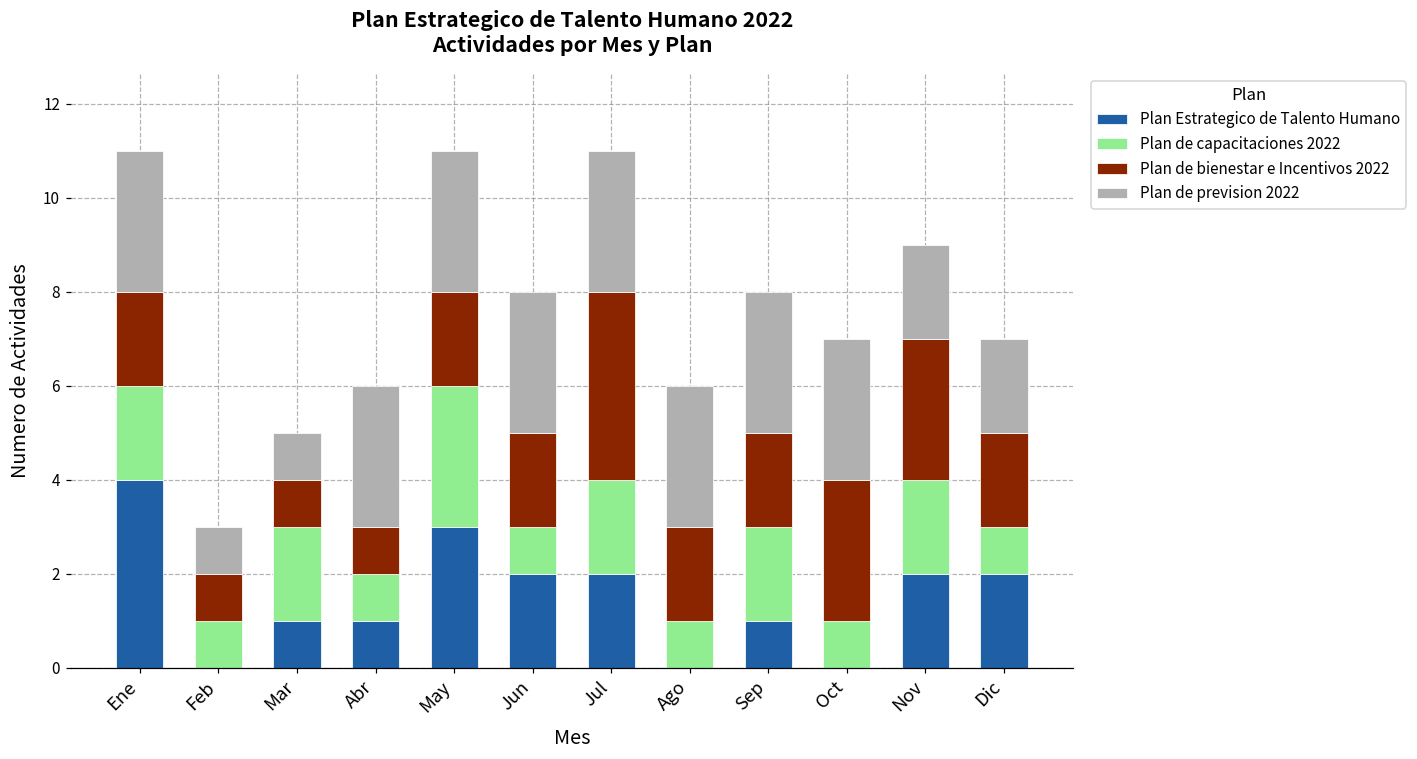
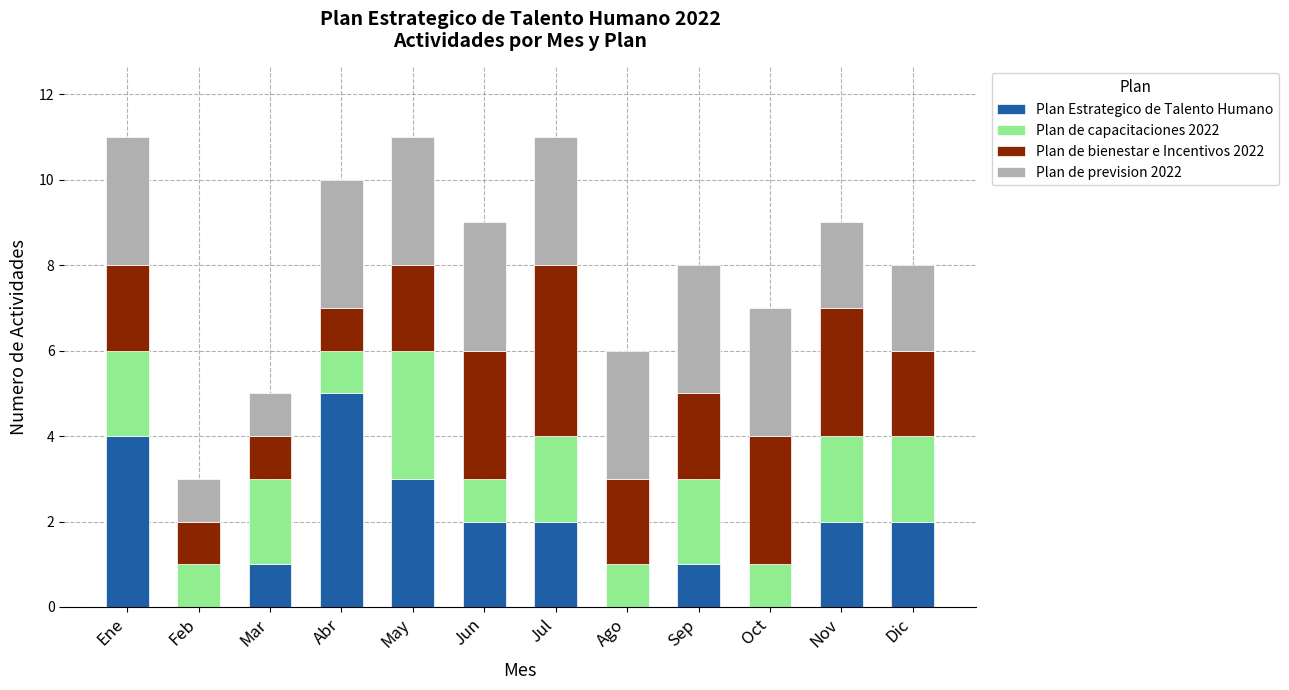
Plan Estrategico de Talento Humano, Abr: 1 -> 5
Plan de bienestar e Incentivos 2022, Jun: 2 -> 3
Plan de capacitaciones 2022, Dic: 1 -> 2
